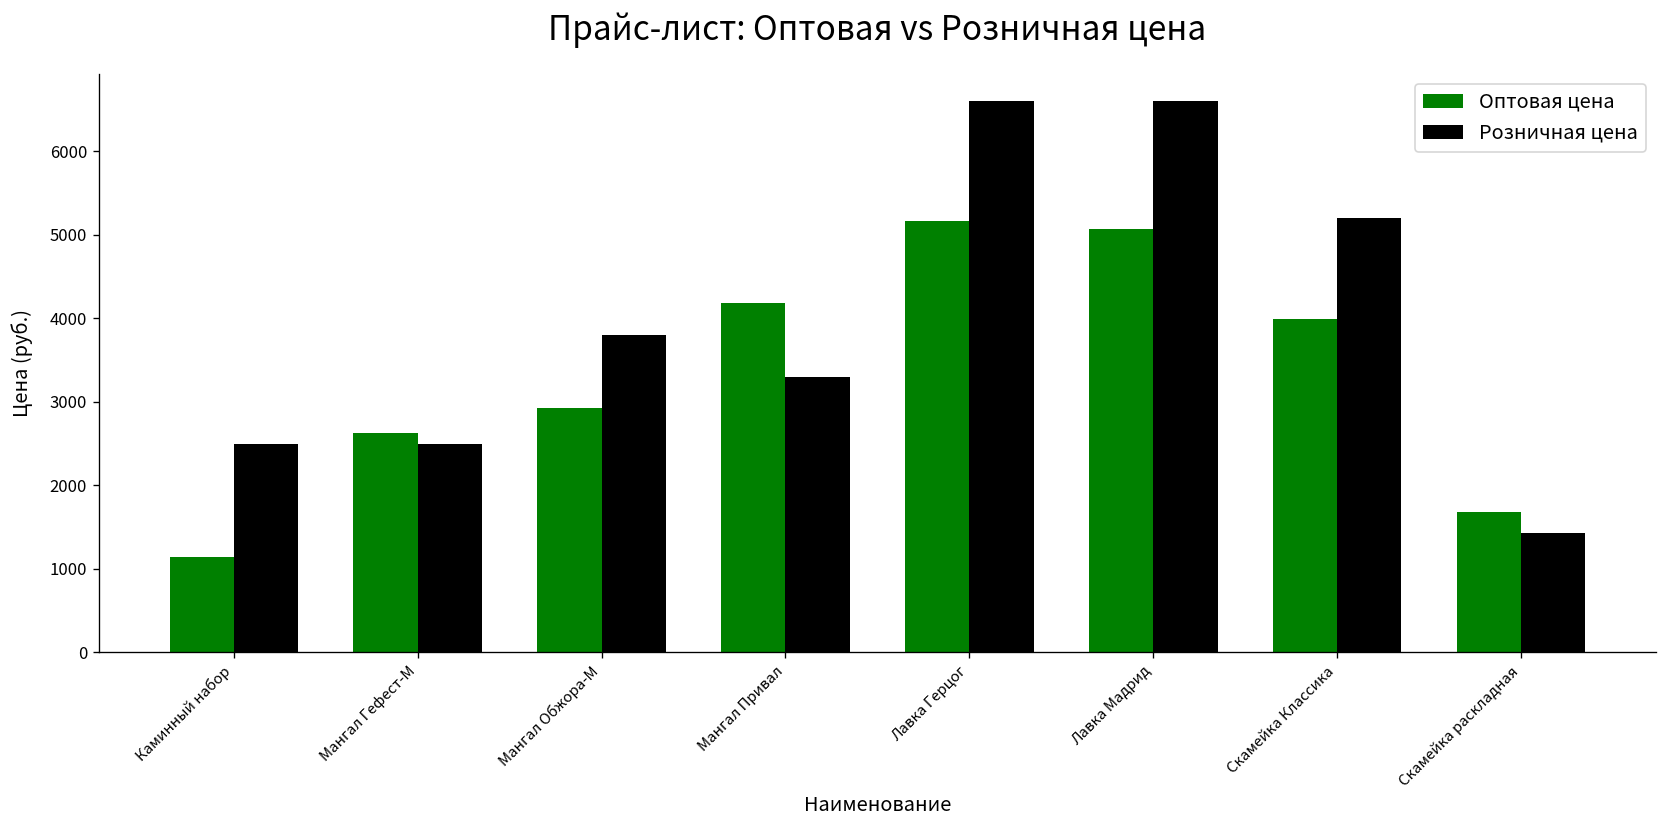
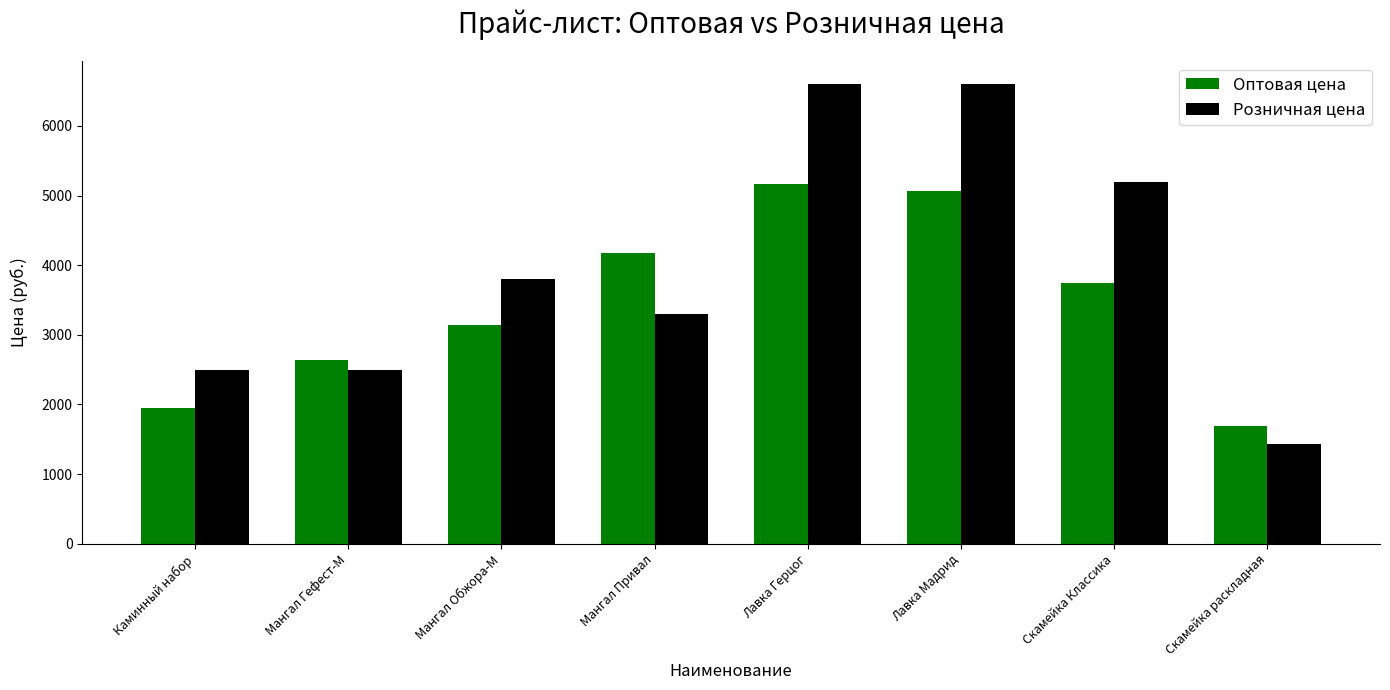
Оптовая цена, Каминный набор: 1100 -> 1900
Оптовая цена, Мангал Обжора-М: 2900 -> 3100
Оптовая цена, Скамейка Классика: 4000 -> 3700
